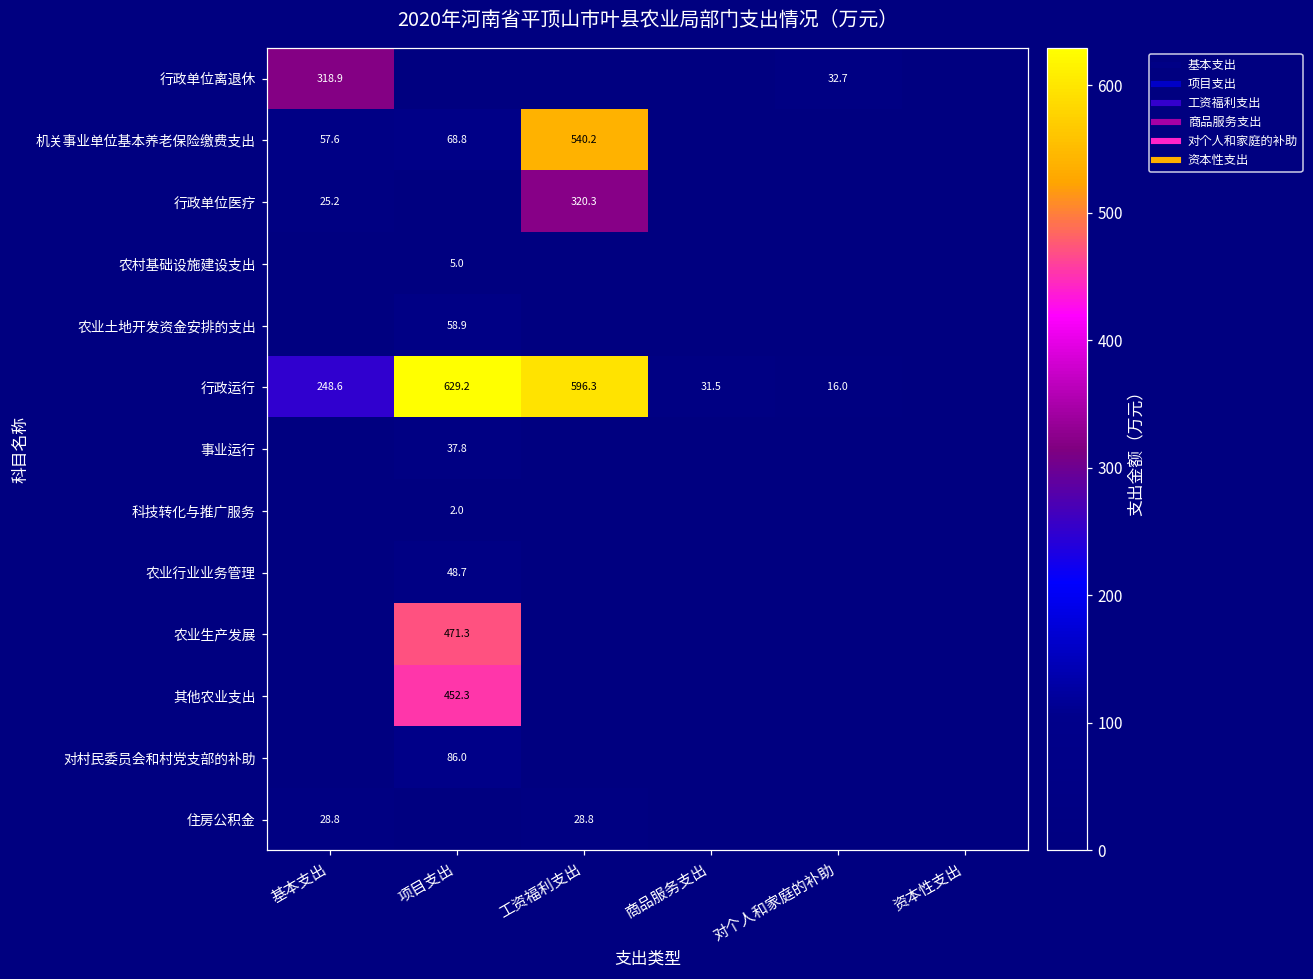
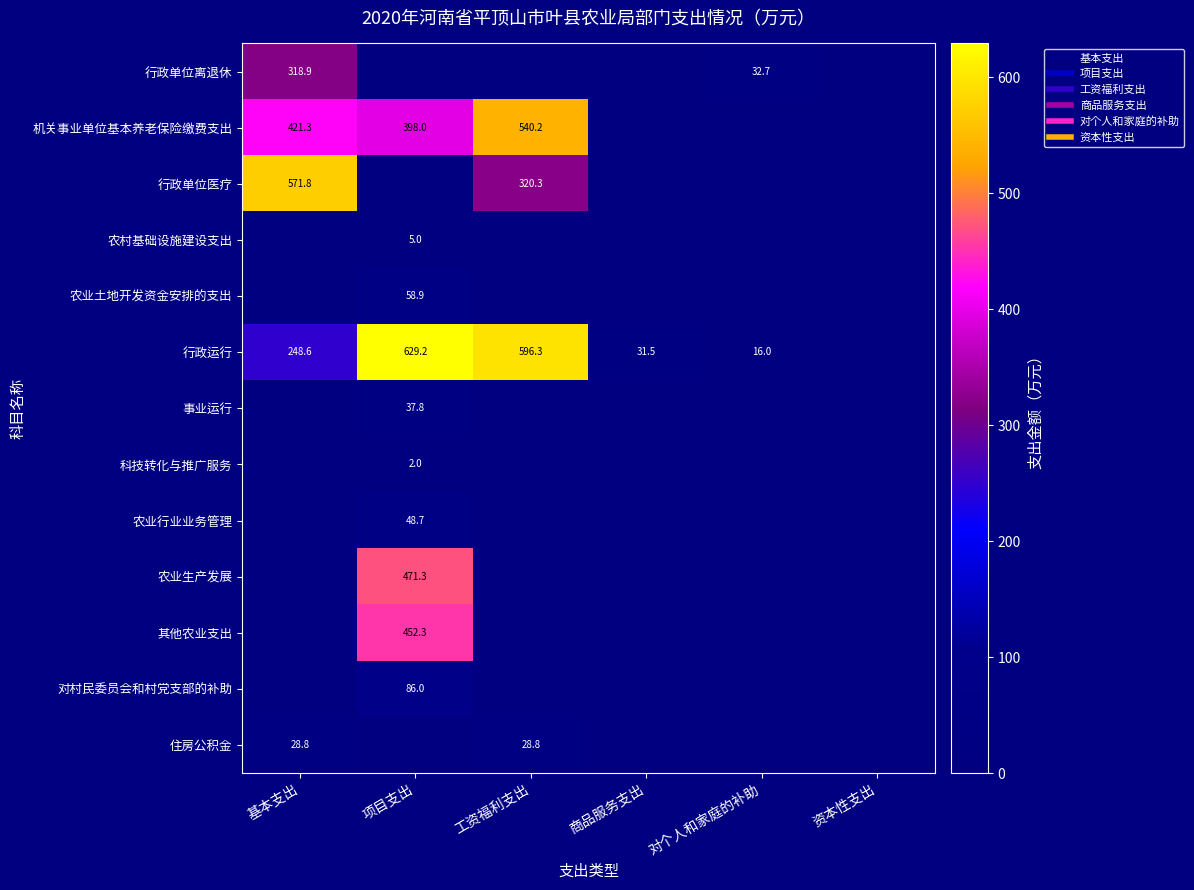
机关事业单位基本养老保险缴费支出, 基本支出: 57.6 -> 421.3
机关事业单位基本养老保险缴费支出, 项目支出: 68.8 -> 398.0
行政单位医疗, 基本支出: 25.2 -> 571.8
